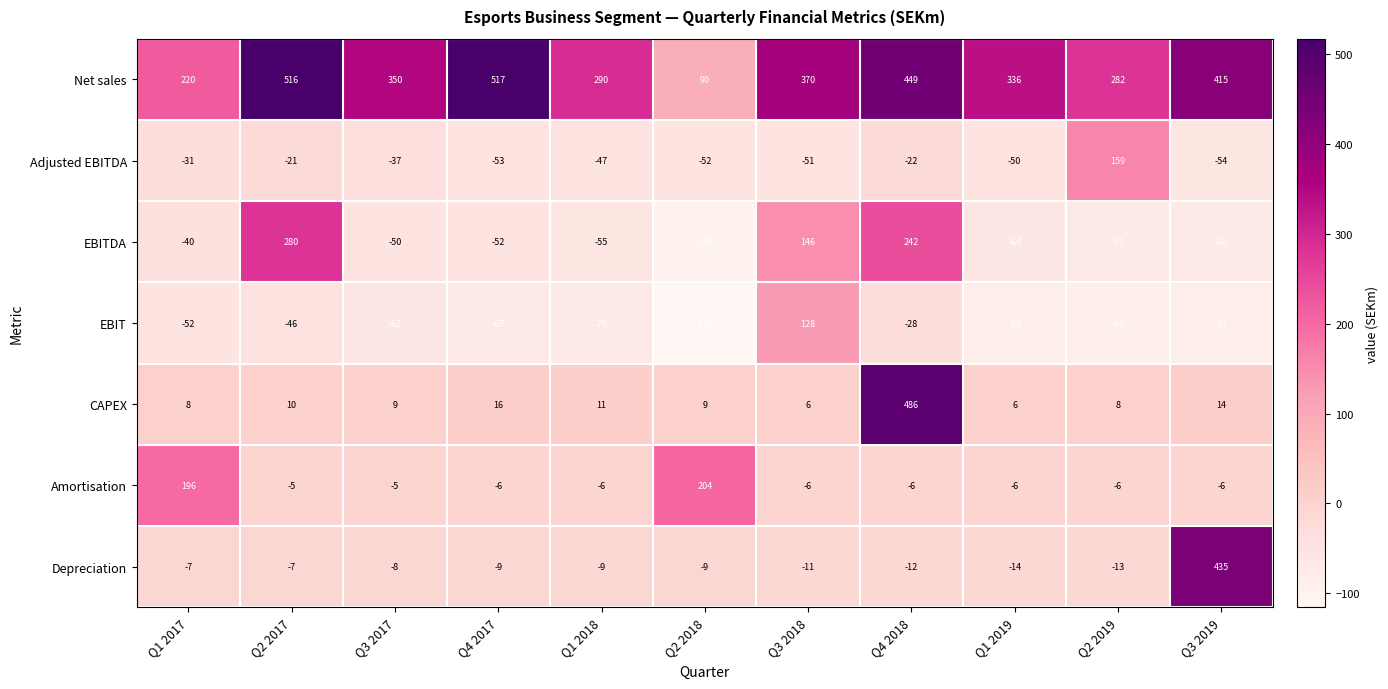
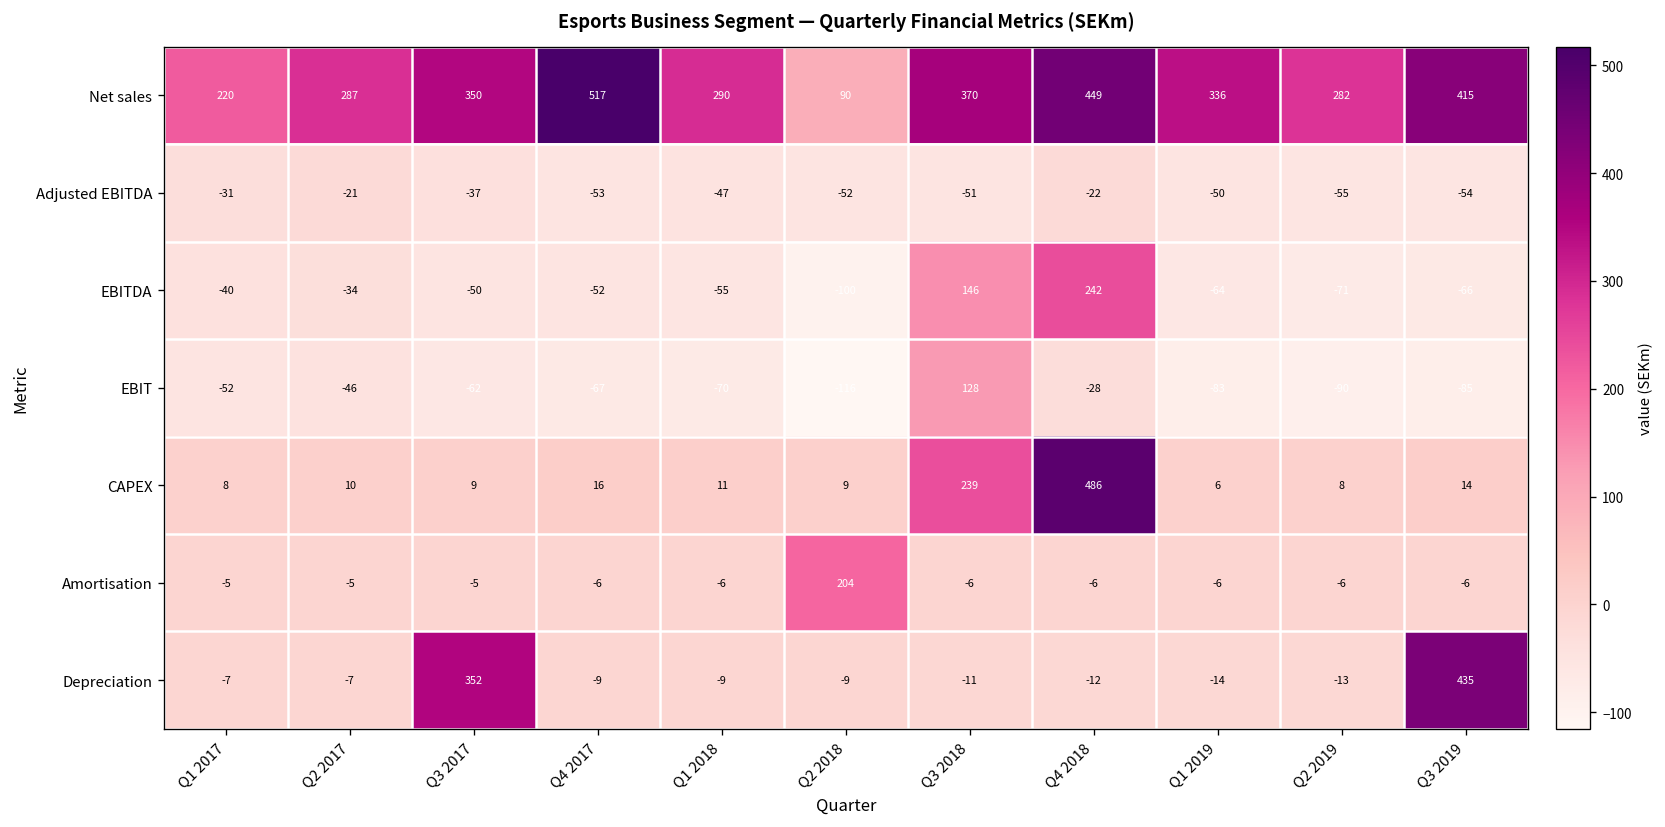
Net sales, Q2 2017: 516 -> 287
Adjusted EBITDA, Q2 2019: 159 -> -55
EBITDA, Q2 2017: 280 -> -34
CAPEX, Q3 2018: 6 -> 239
Amortisation, Q1 2017: 196 -> -5
Depreciation, Q3 2017: -8 -> 352
